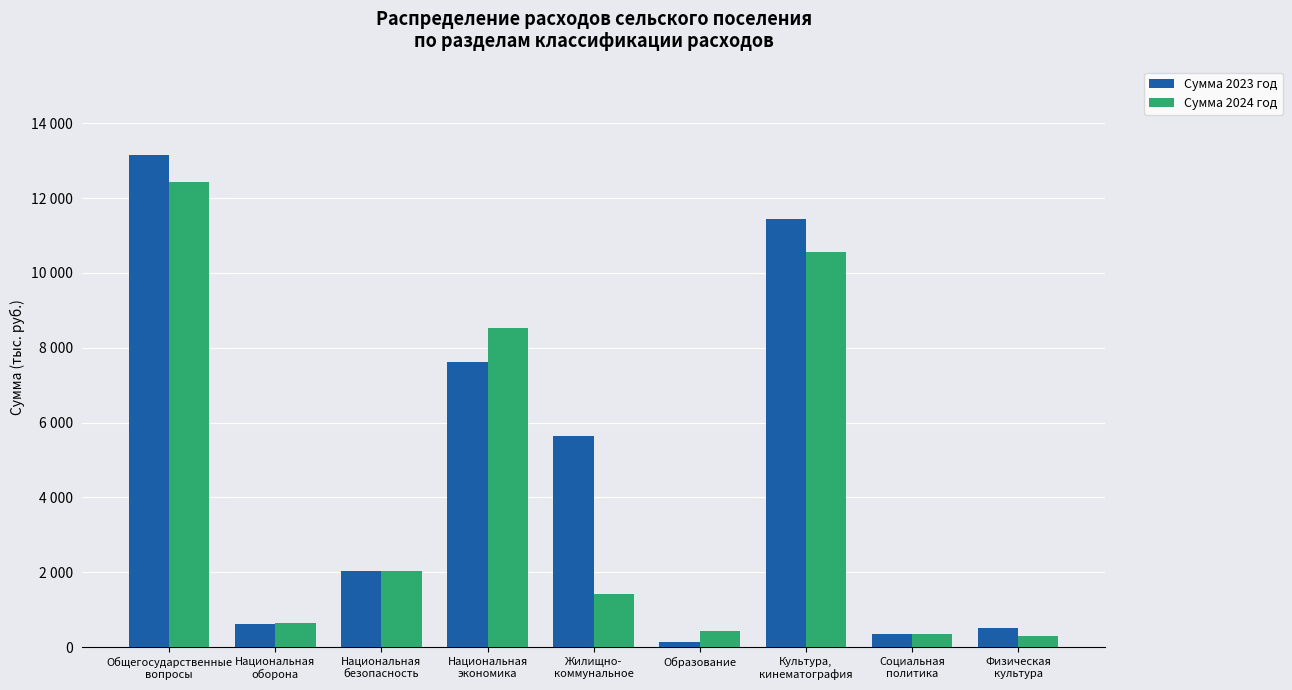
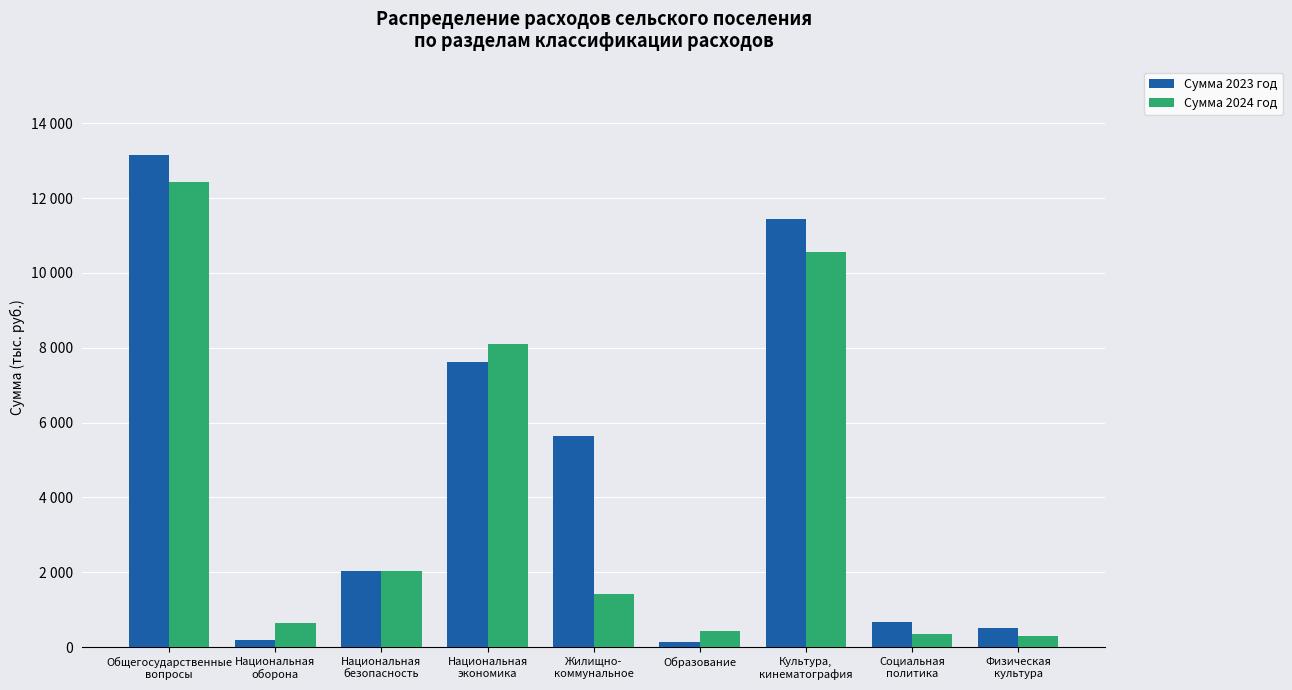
Сумма 2023 год, Национальная оборона: 600 -> 200
Сумма 2024 год, Национальная экономика: 8500 -> 8100
Сумма 2023 год, Социальная политика: 400 -> 700
